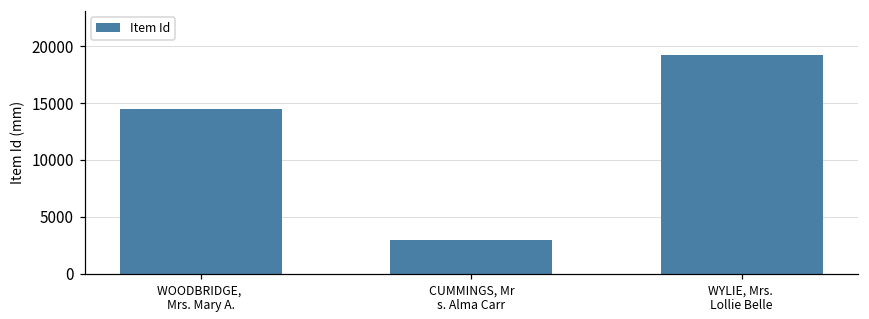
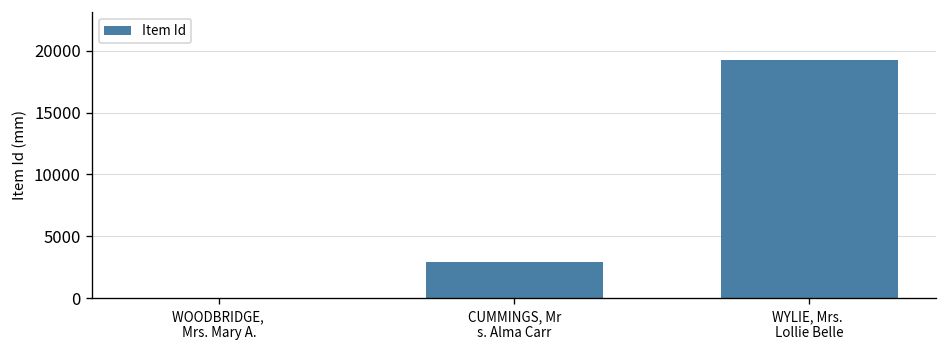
WOODBRIDGE, Mrs. Mary A.: 14500 -> 0
